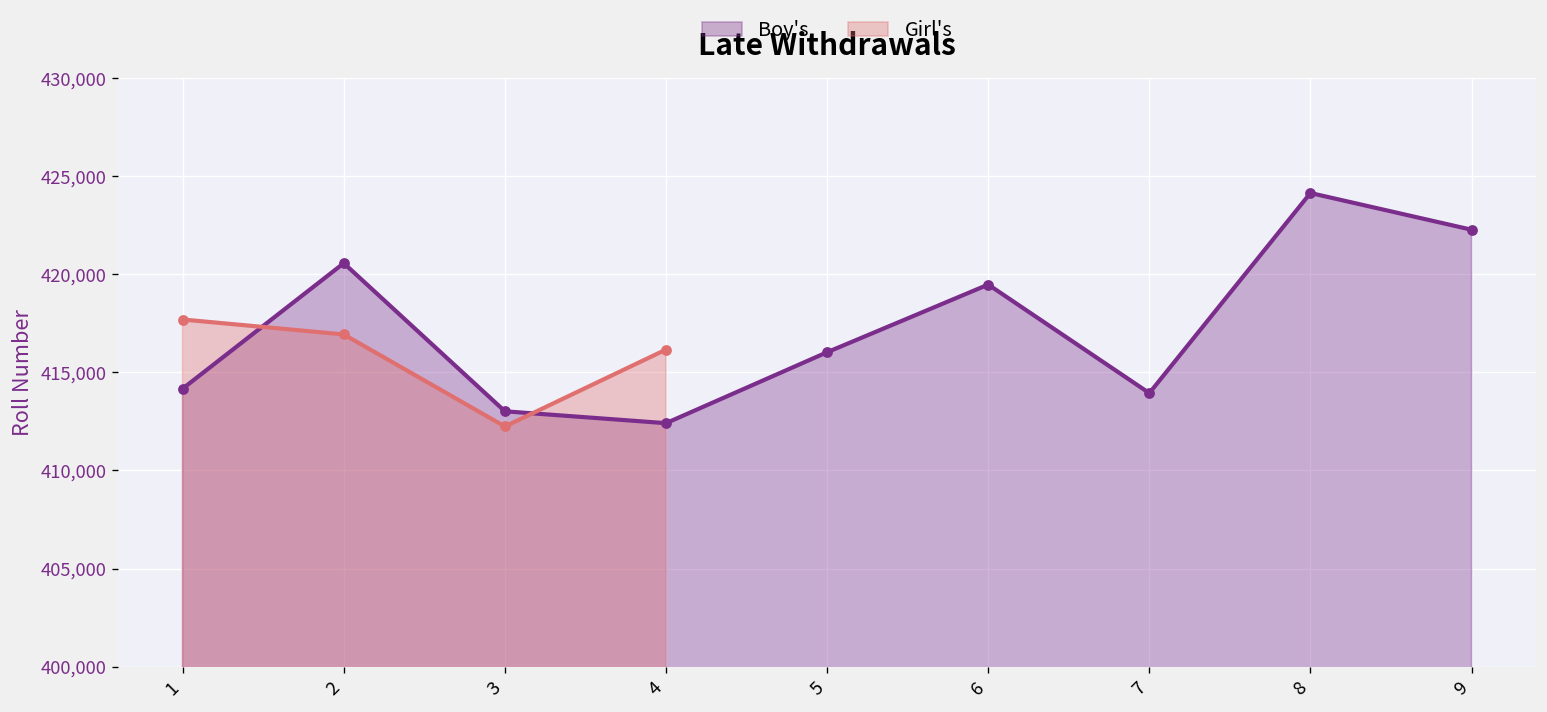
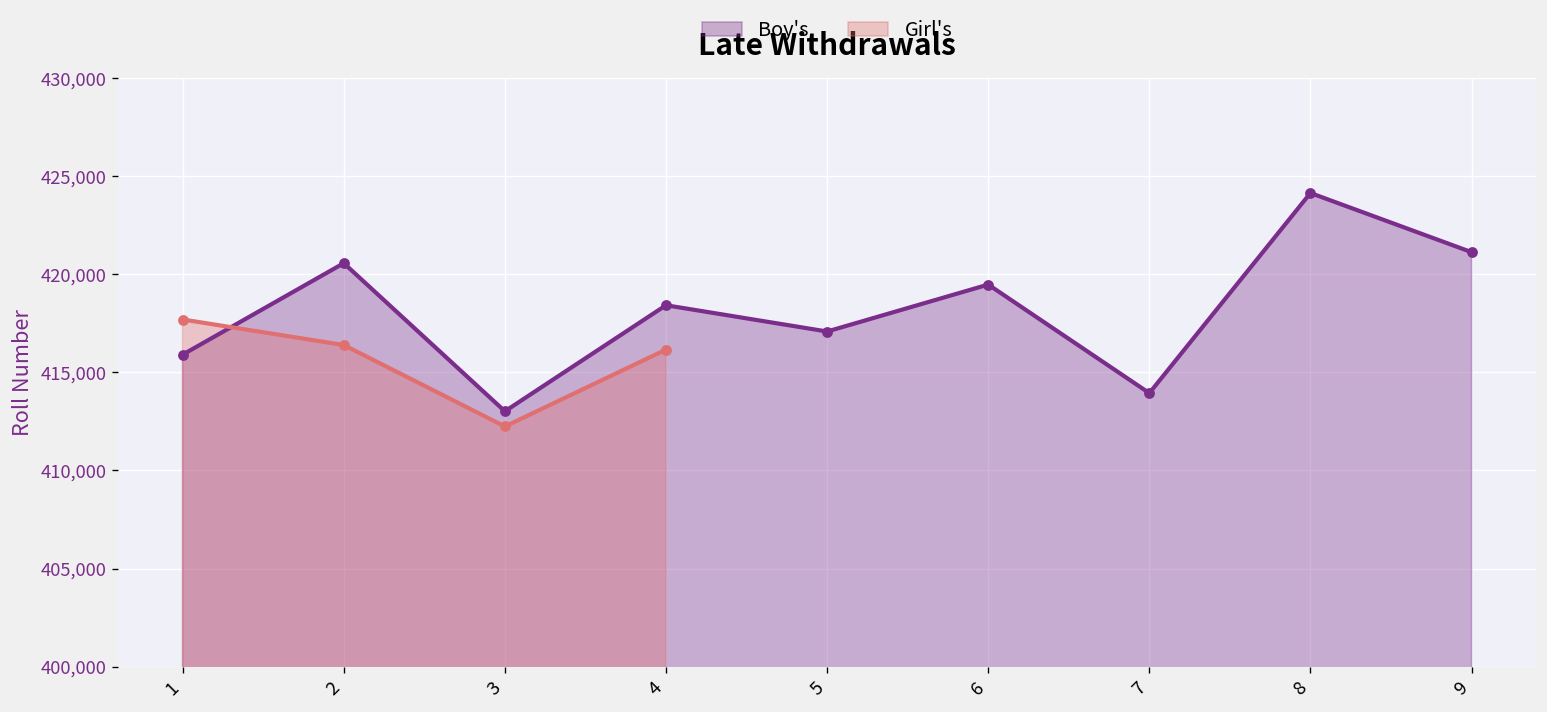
Boy's, 1: 414,200 -> 415,900
Girl's, 2: 416,900 -> 416,400
Boy's, 4: 412,400 -> 418,400
Boy's, 5: 416,000 -> 417,100
Boy's, 9: 422,300 -> 421,100
